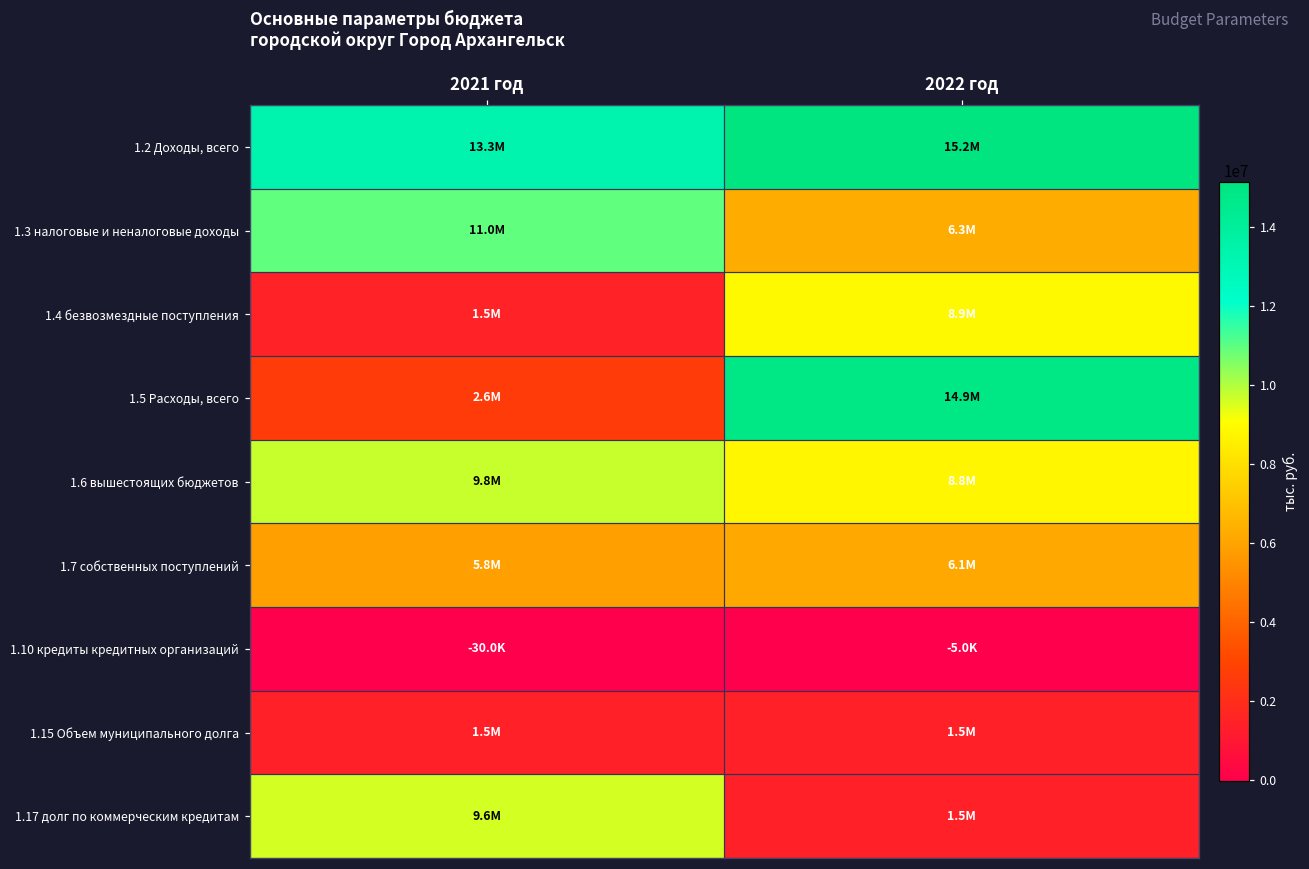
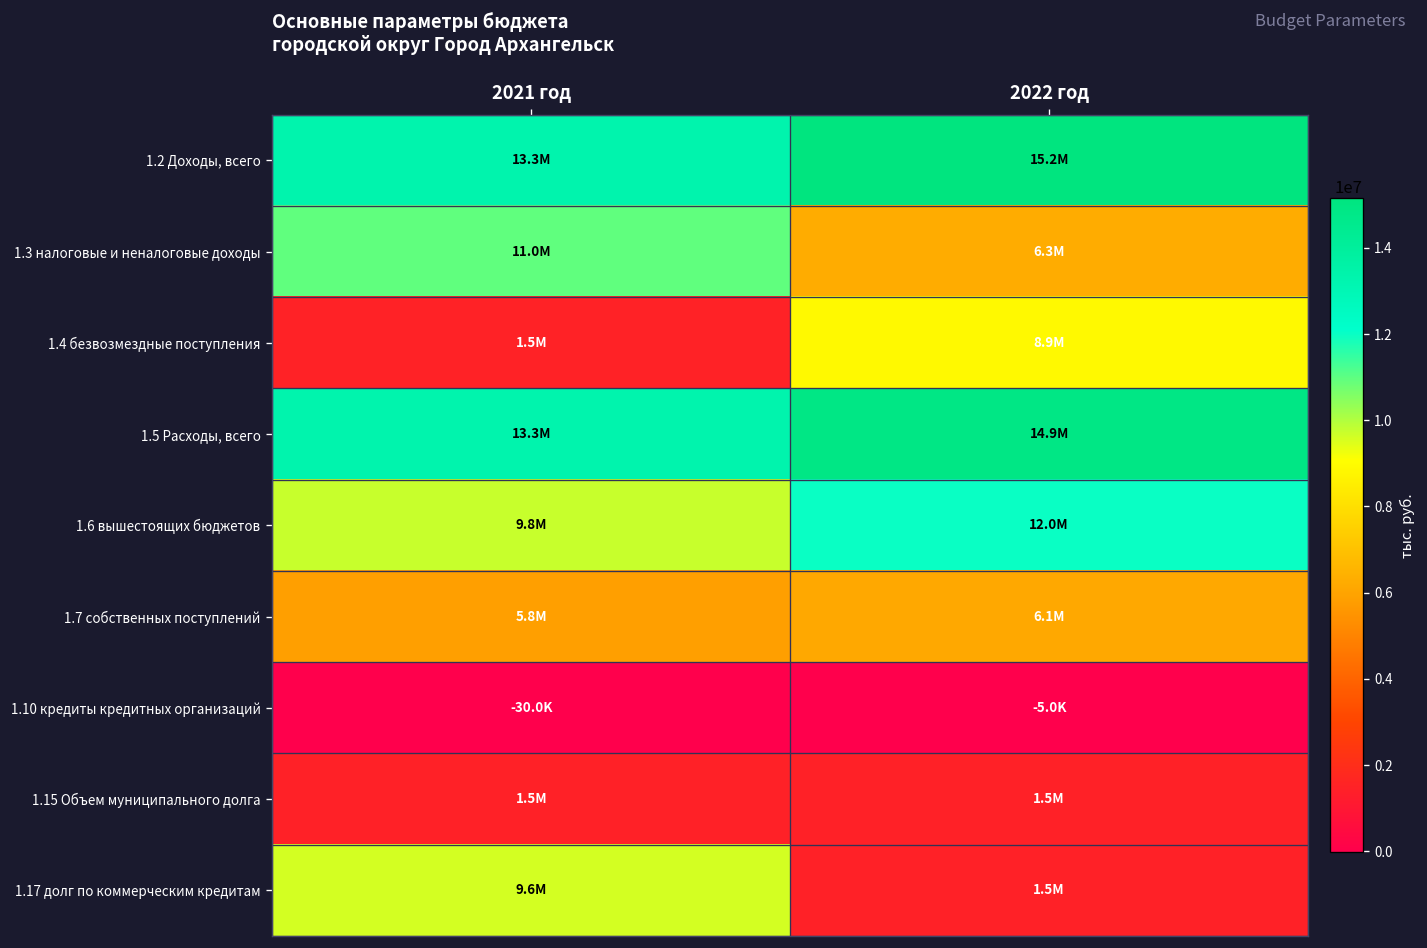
1.5 Расходы, всего, 2021 год: 2.6M -> 13.3M
1.6 вышестоящих бюджетов, 2022 год: 8.8M -> 12.0M
